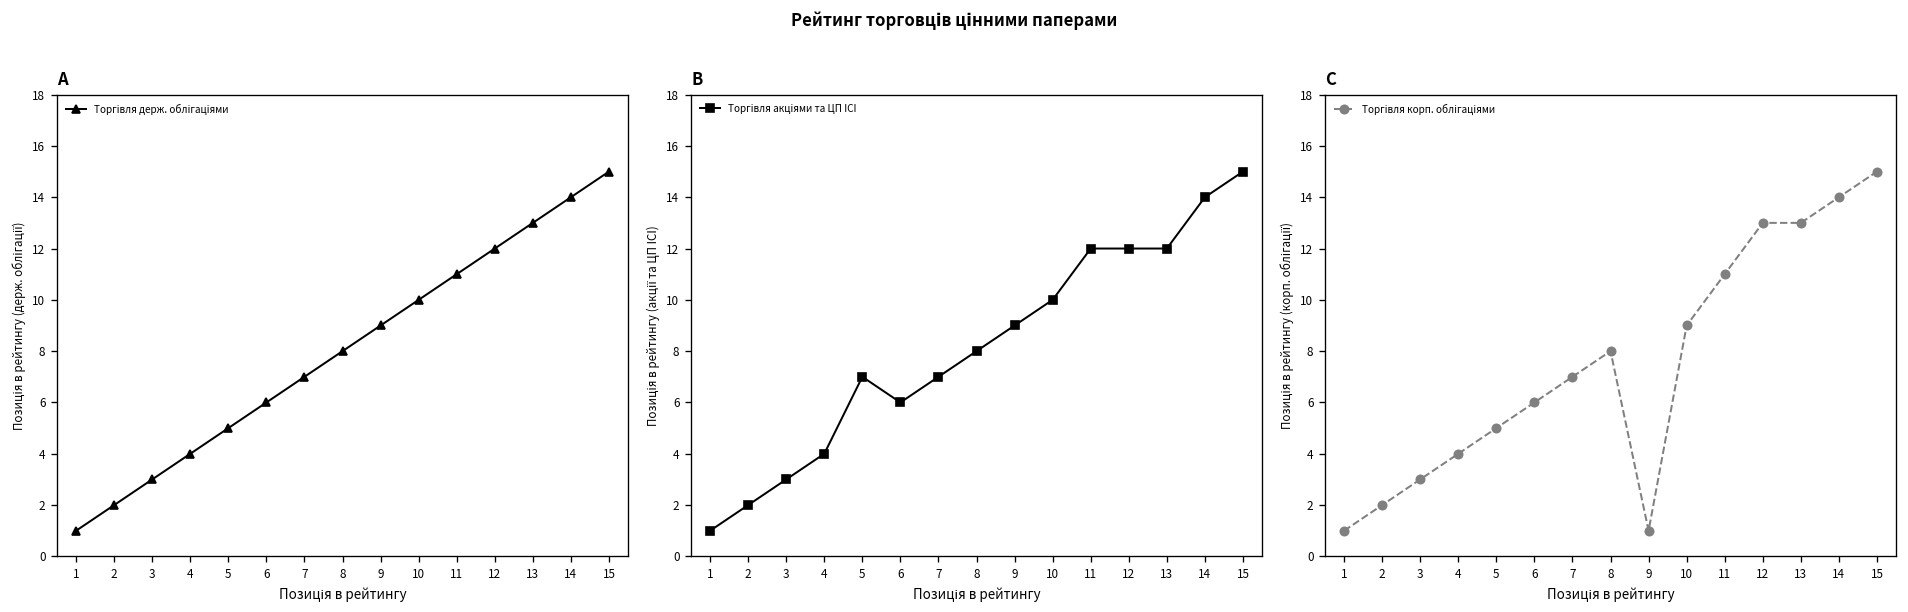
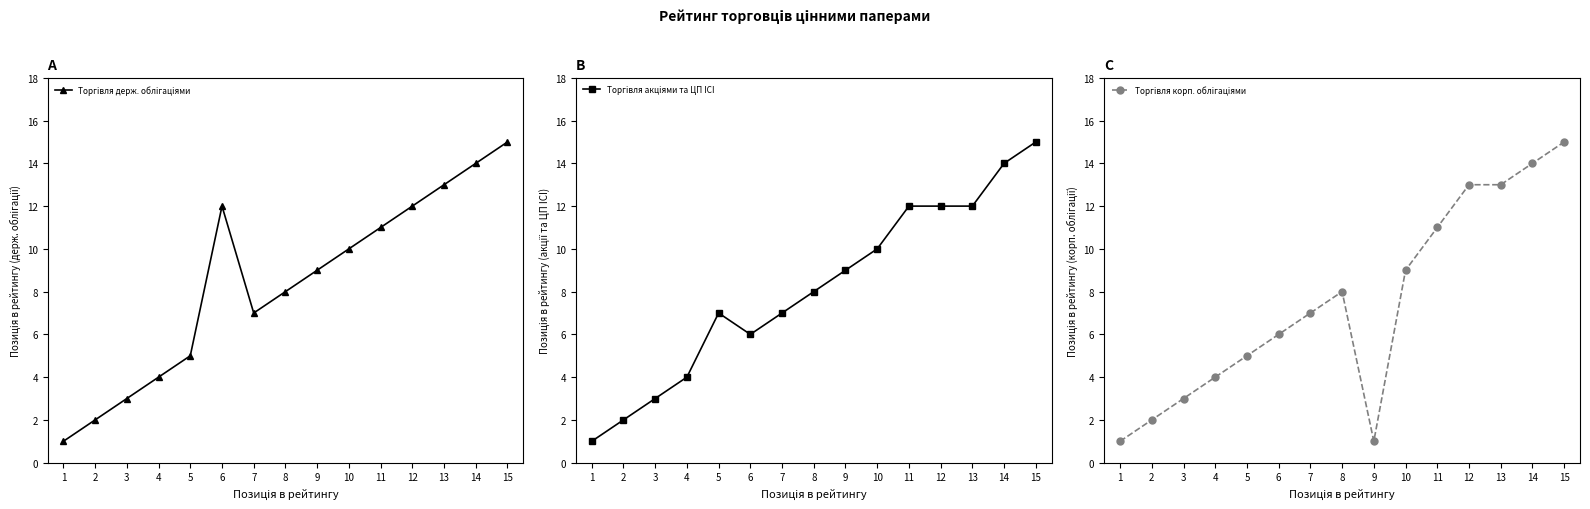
A, 6: 6 -> 12
